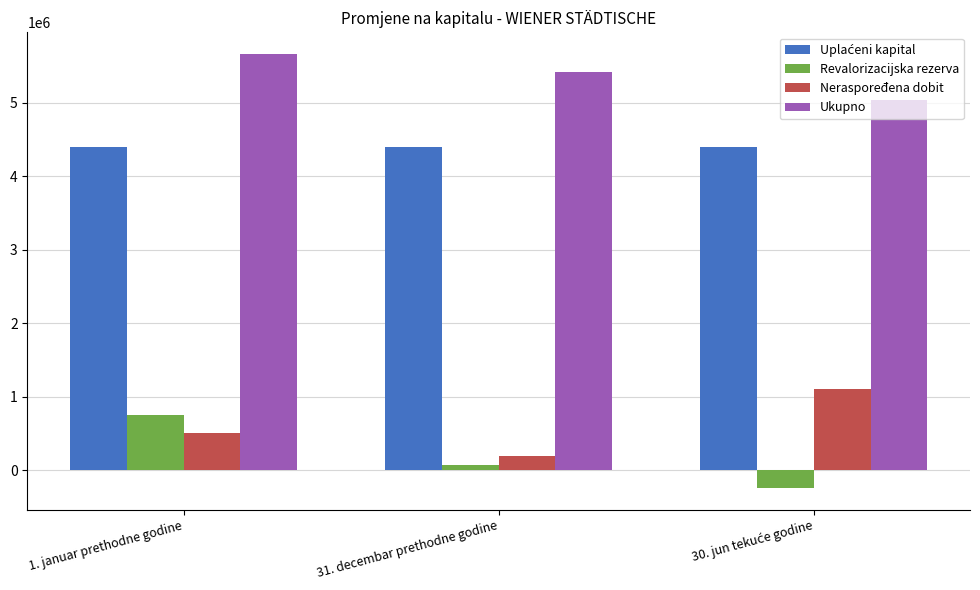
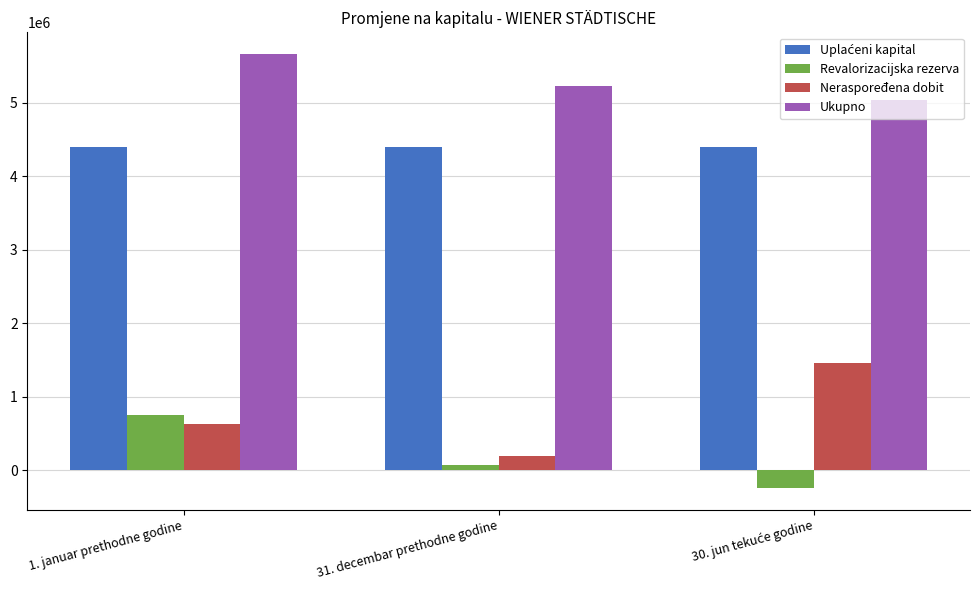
Neraspoređena dobit, 1. januar prethodne godine: 500000 -> 600000
Ukupno, 31. decembar prethodne godine: 5400000 -> 5200000
Neraspoređena dobit, 30. jun tekuće godine: 1100000 -> 1500000
